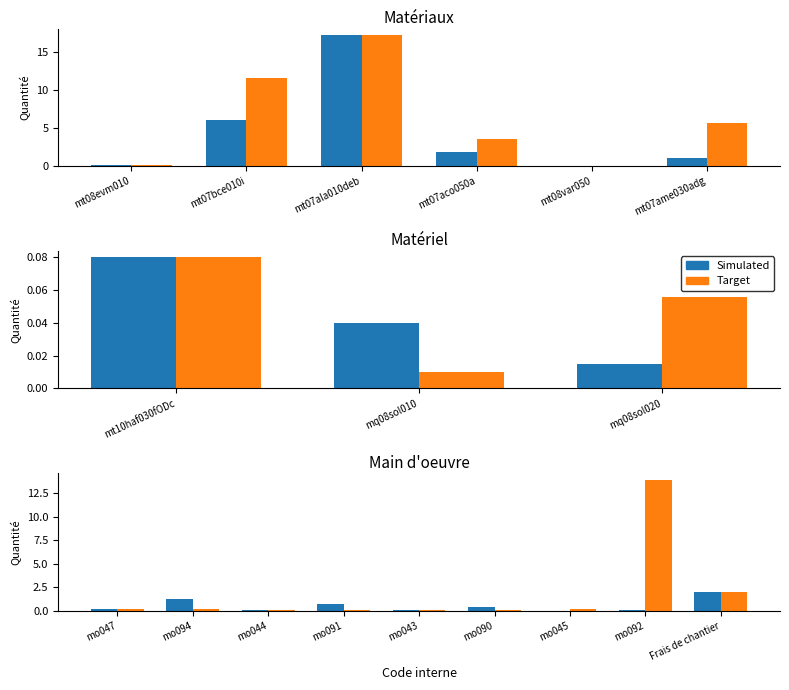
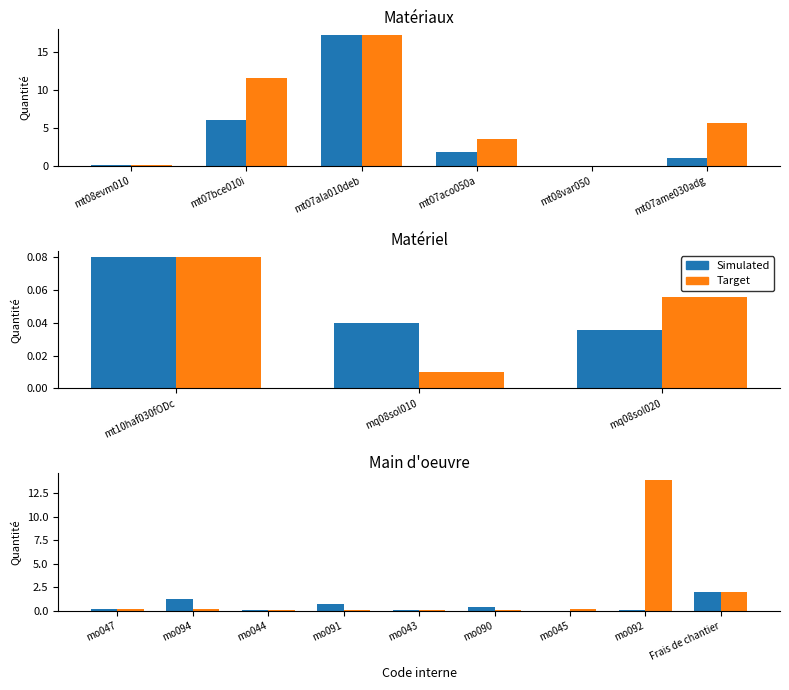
Matériel, Simulated, mq08sol020: 0.015 -> 0.036
